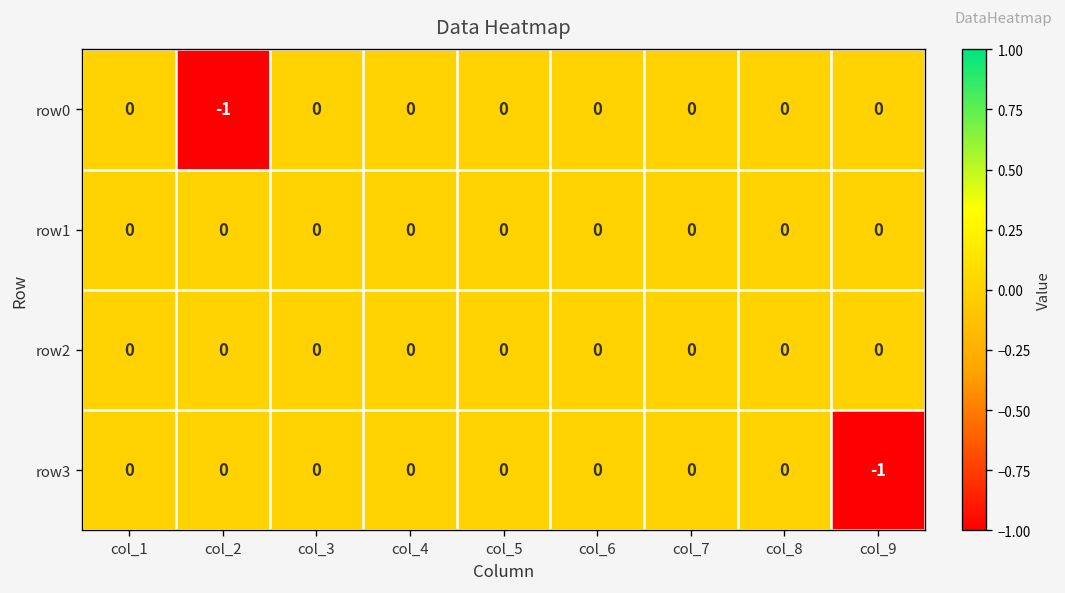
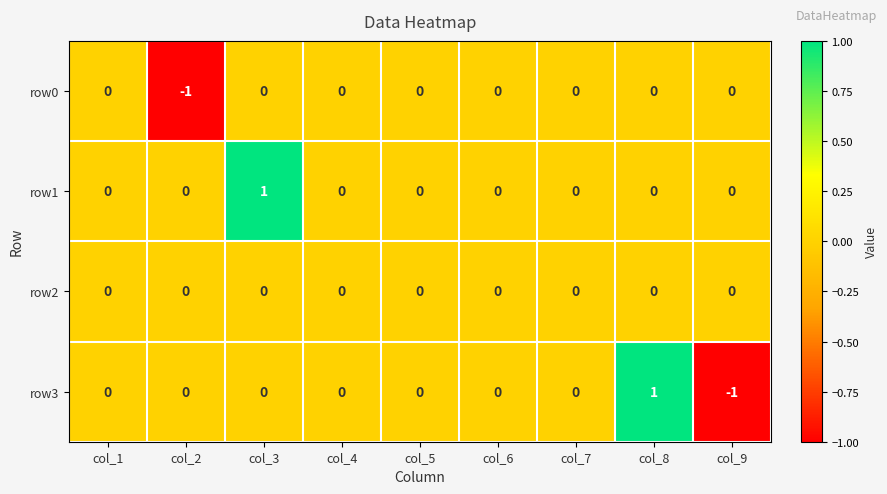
row1, col_3: 0 -> 1
row3, col_8: 0 -> 1
